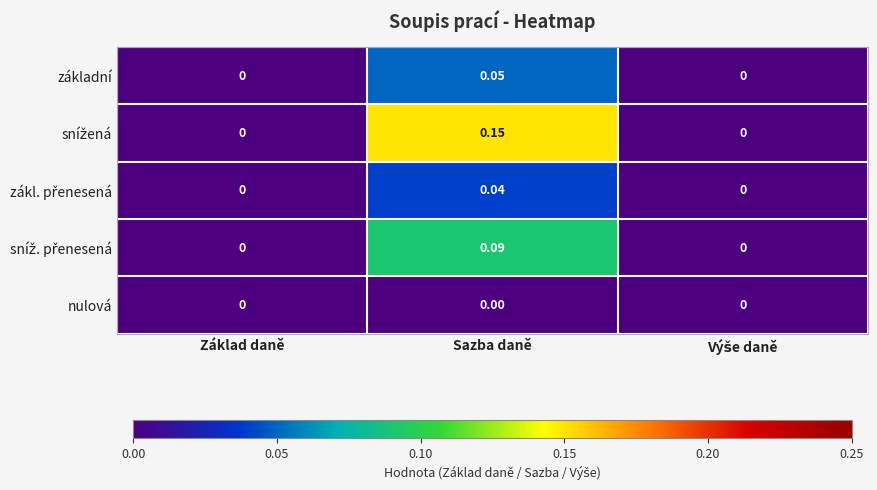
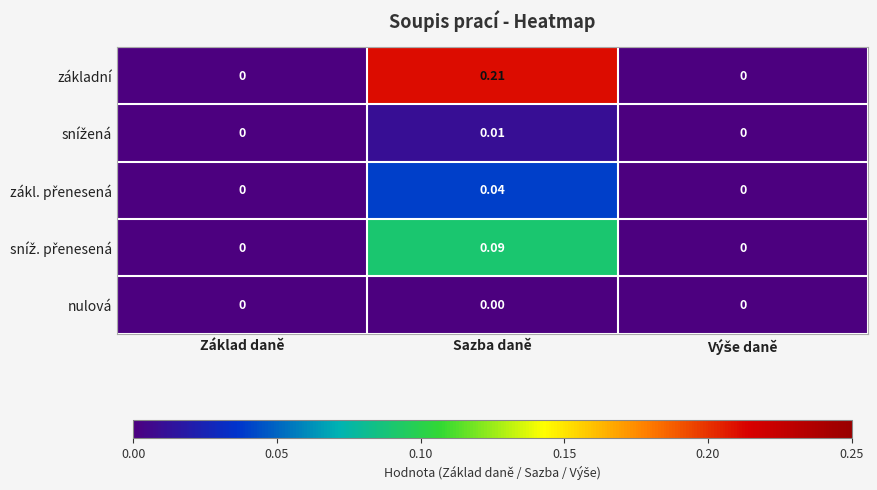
základní, Sazba daně: 0.05 -> 0.21
snížená, Sazba daně: 0.15 -> 0.01
